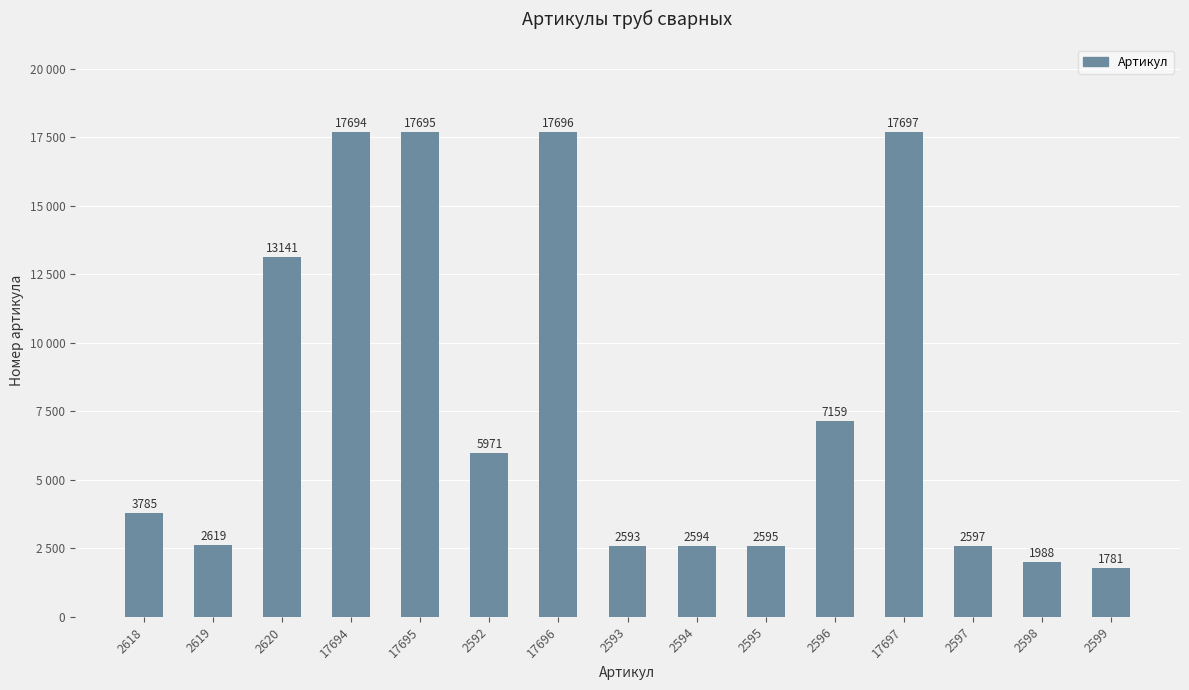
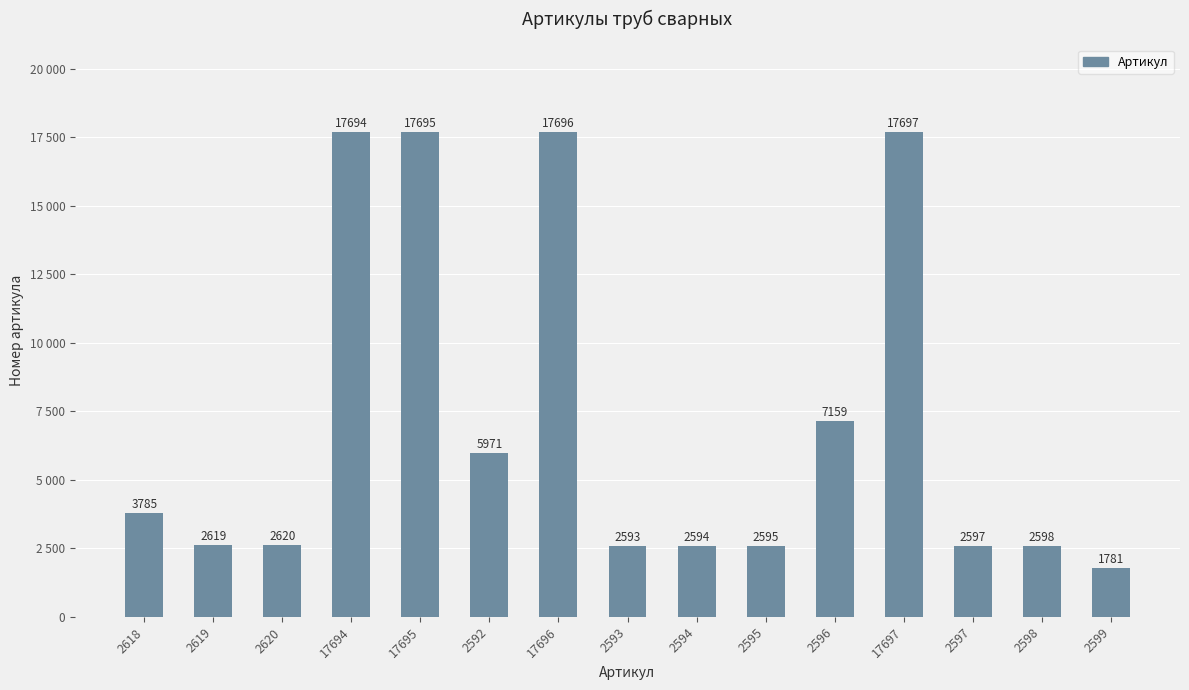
2620: 13141 -> 2620
2598: 1988 -> 2598
